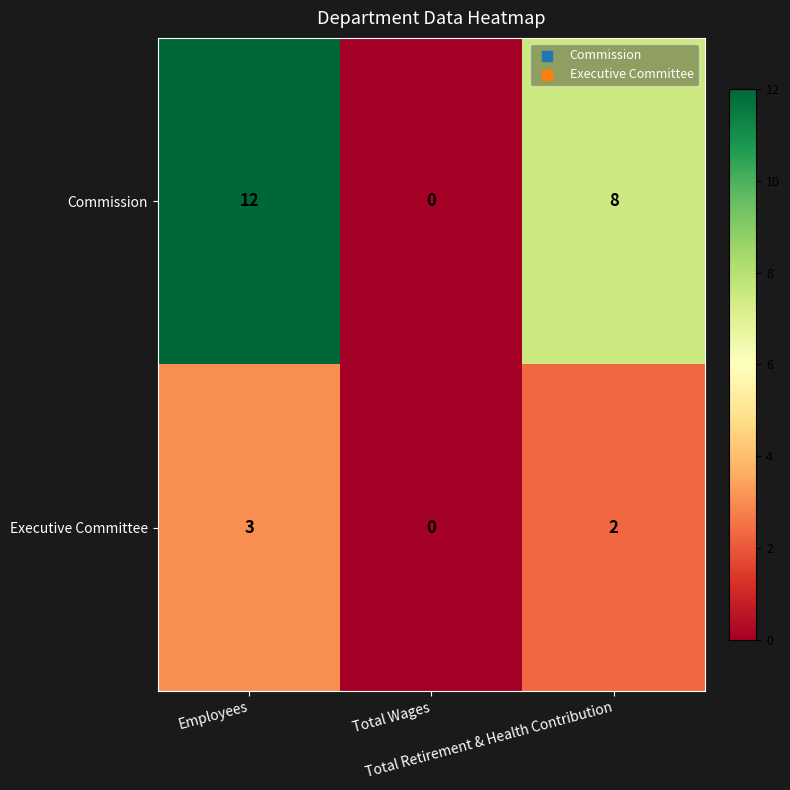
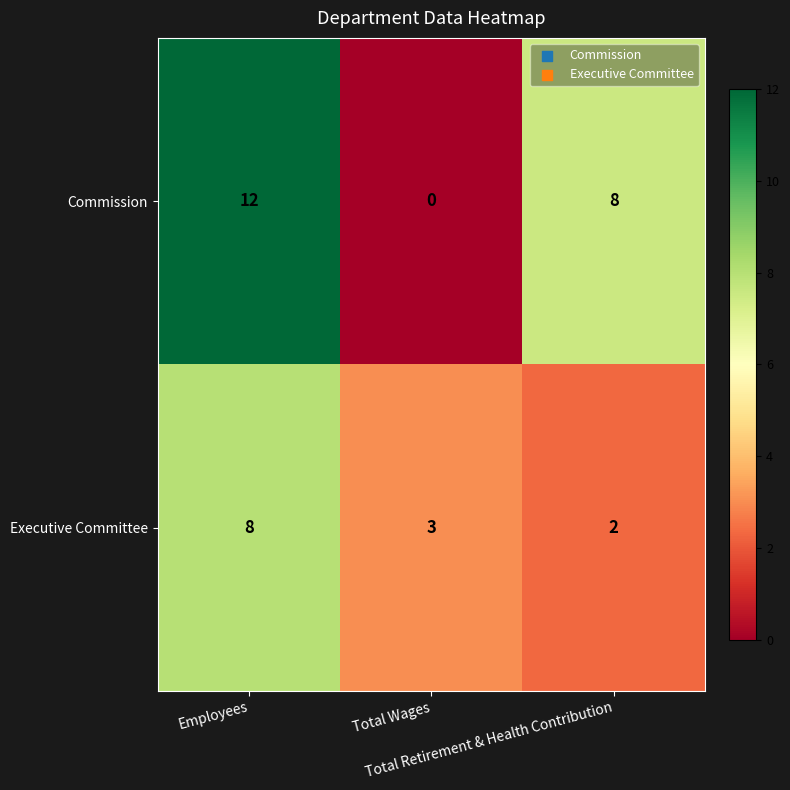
Executive Committee, Employees: 3 -> 8
Executive Committee, Total Wages: 0 -> 3
